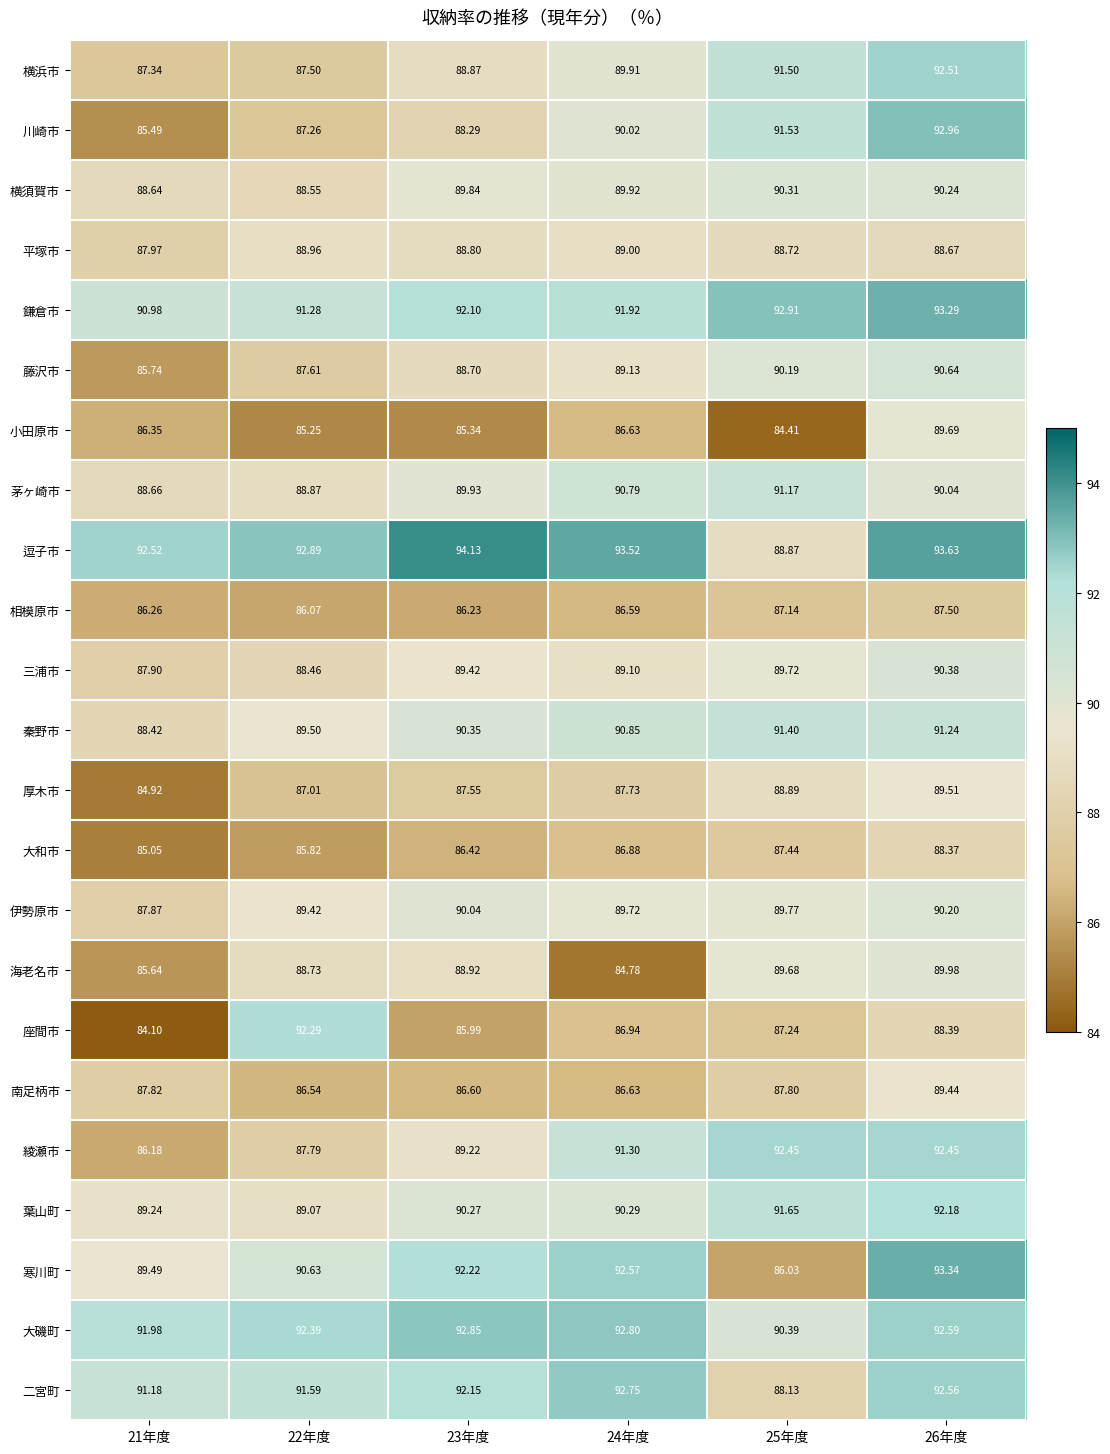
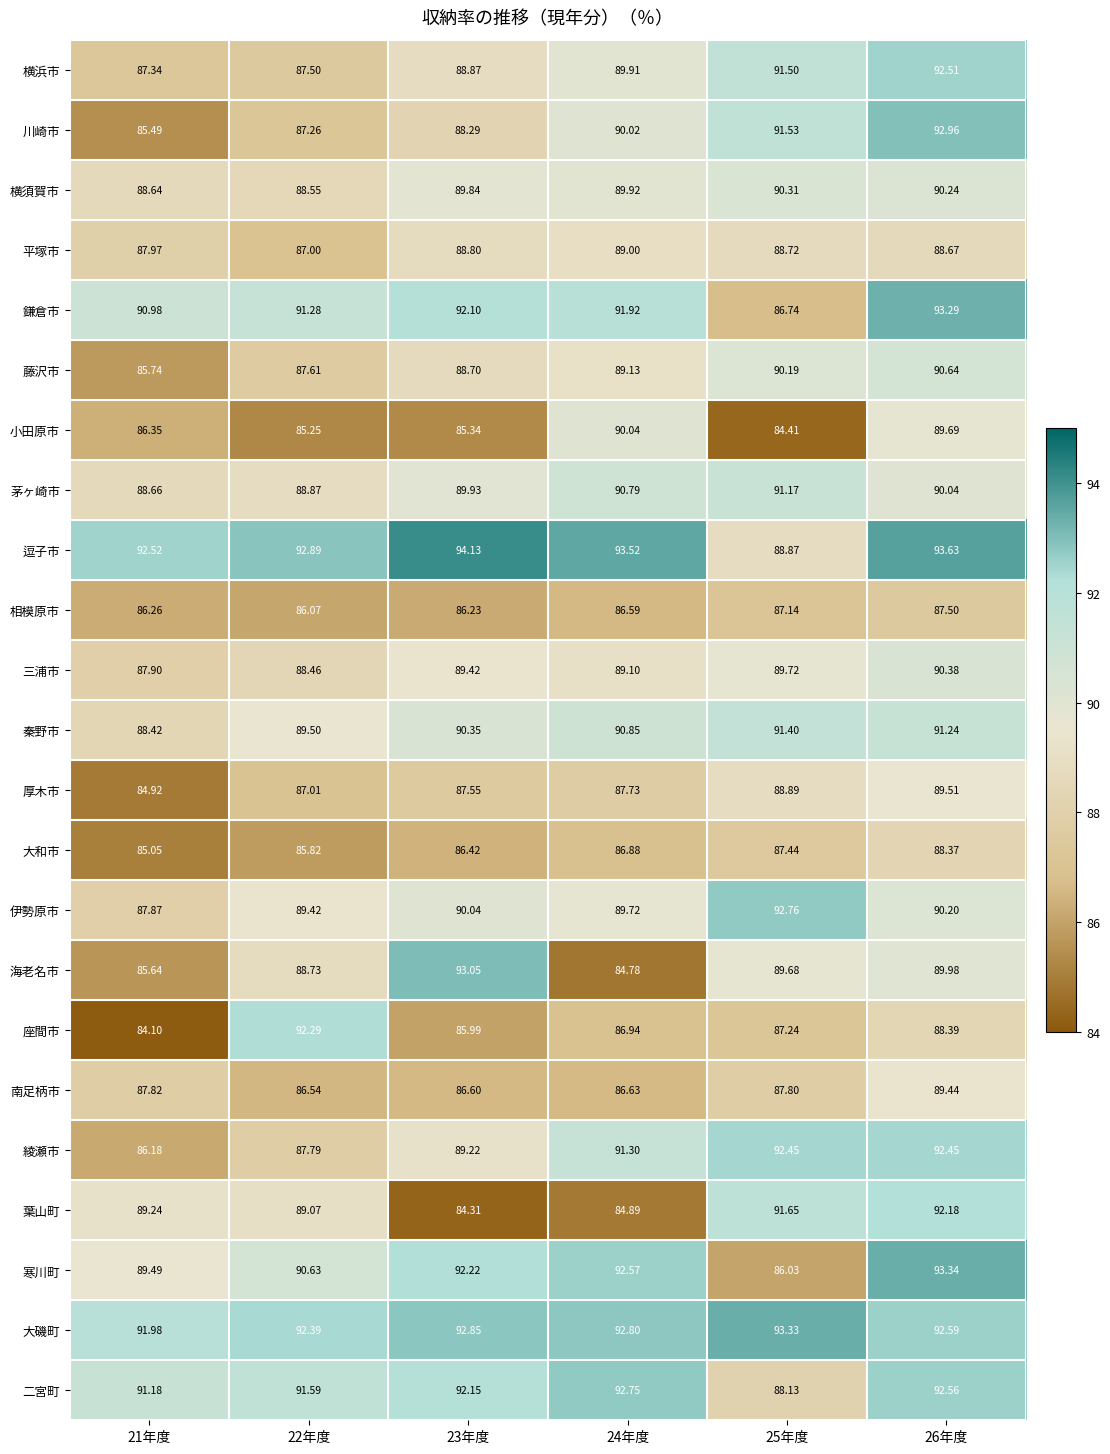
平塚市, 22年度: 88.96 -> 87.00
鎌倉市, 25年度: 92.91 -> 86.74
小田原市, 24年度: 86.63 -> 90.04
伊勢原市, 25年度: 89.77 -> 92.76
海老名市, 23年度: 88.92 -> 93.05
葉山町, 23年度: 90.27 -> 84.31
葉山町, 24年度: 90.29 -> 84.89
大磯町, 25年度: 90.39 -> 93.33
